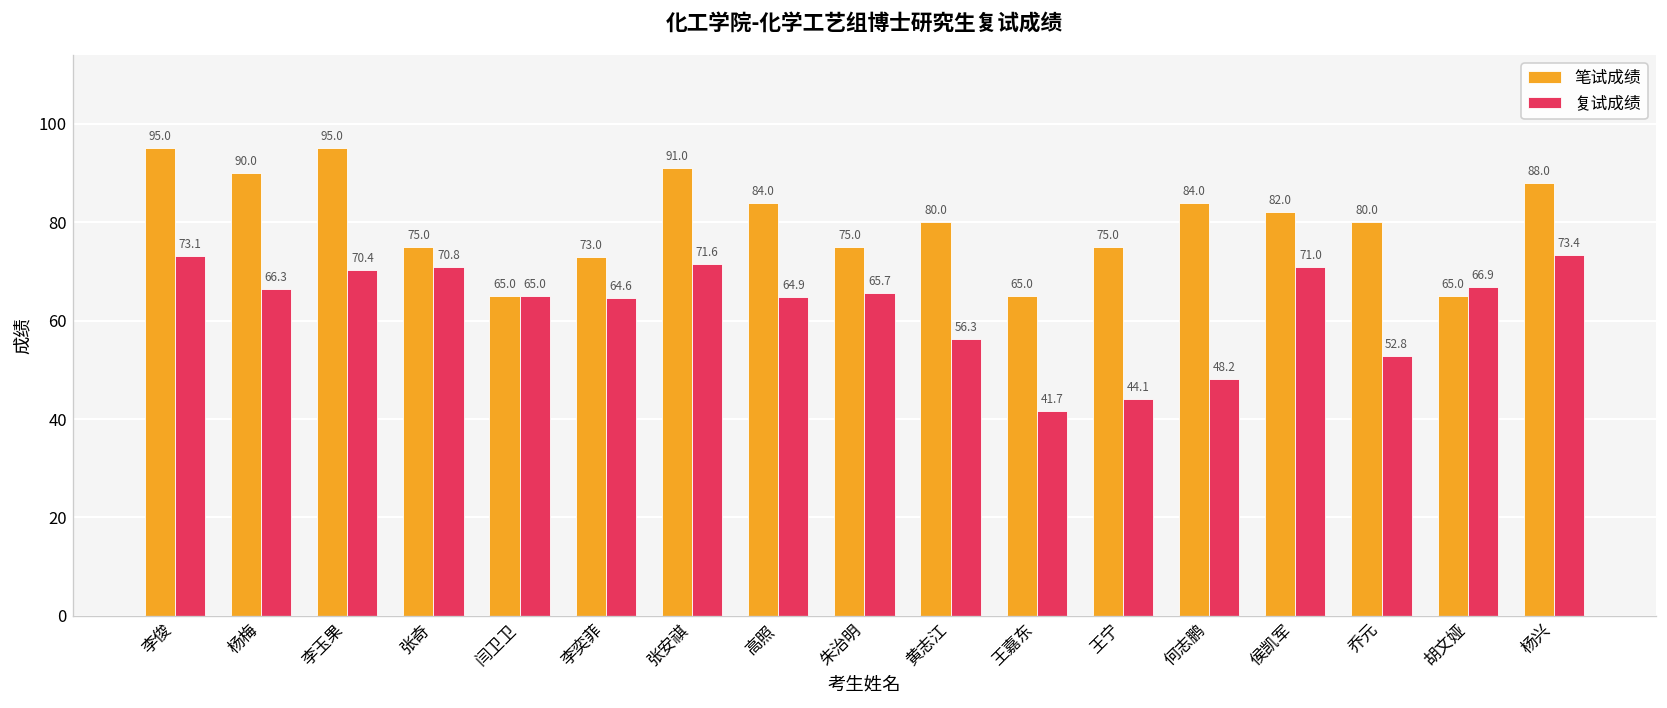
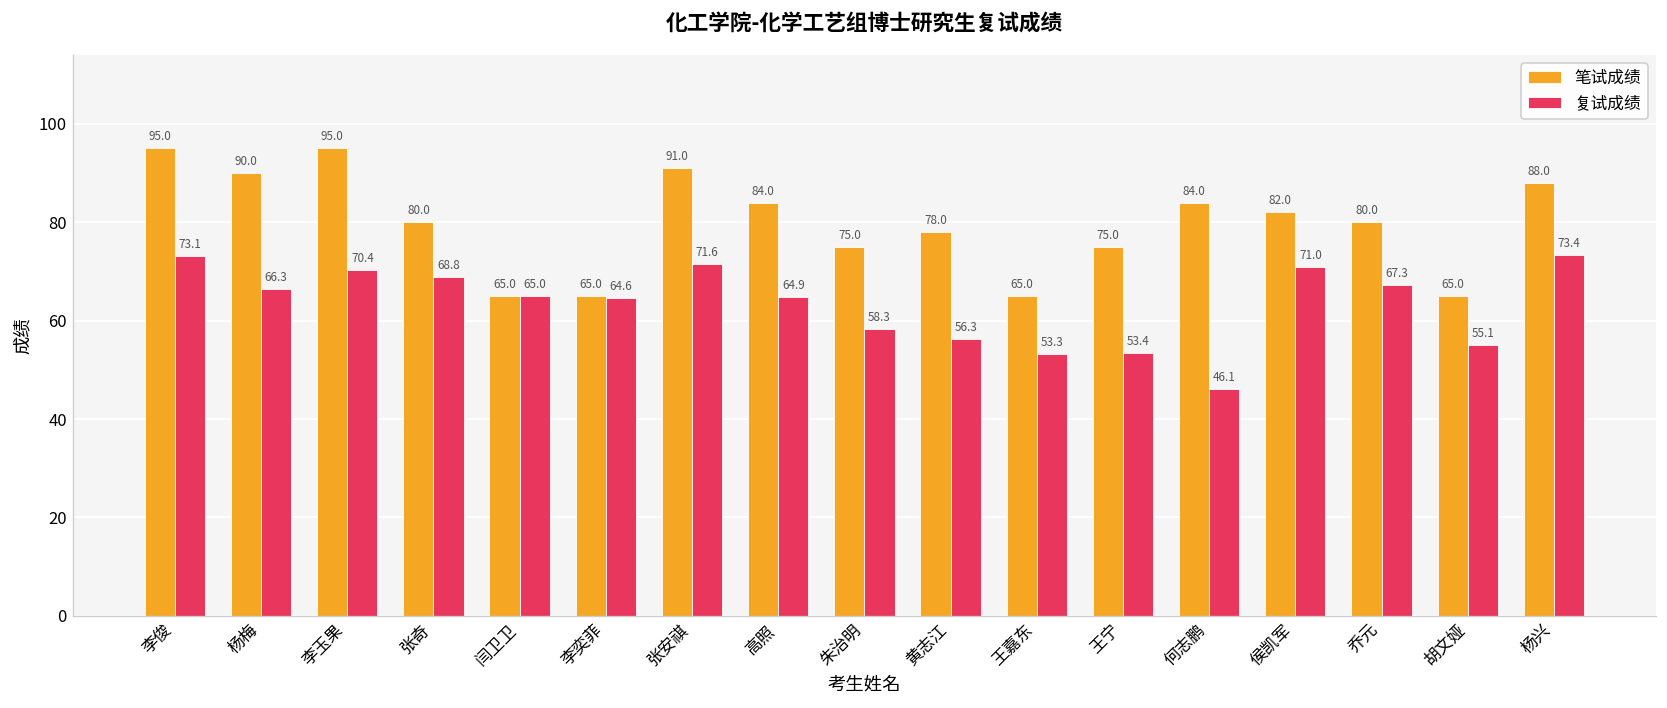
笔试成绩, 张奇: 75.0 -> 80.0
复试成绩, 张奇: 70.8 -> 68.8
笔试成绩, 李奕菲: 73.0 -> 65.0
复试成绩, 朱治明: 65.7 -> 58.3
笔试成绩, 黄志江: 80.0 -> 78.0
复试成绩, 王嘉东: 41.7 -> 53.3
复试成绩, 王宁: 44.1 -> 53.4
复试成绩, 何志鹏: 48.2 -> 46.1
复试成绩, 乔元: 52.8 -> 67.3
复试成绩, 胡文娅: 66.9 -> 55.1
